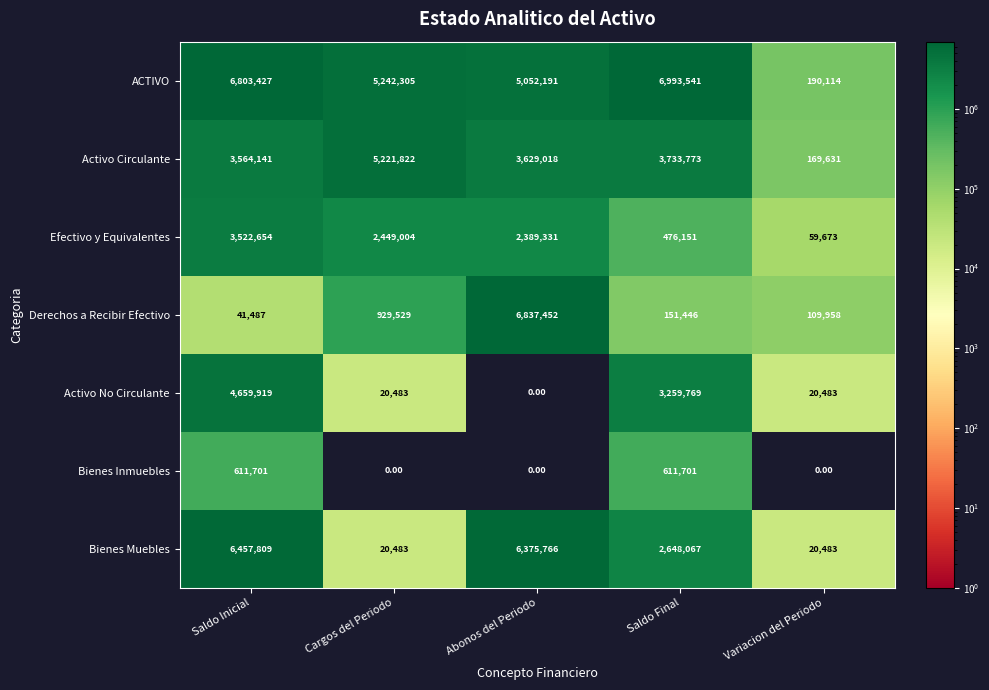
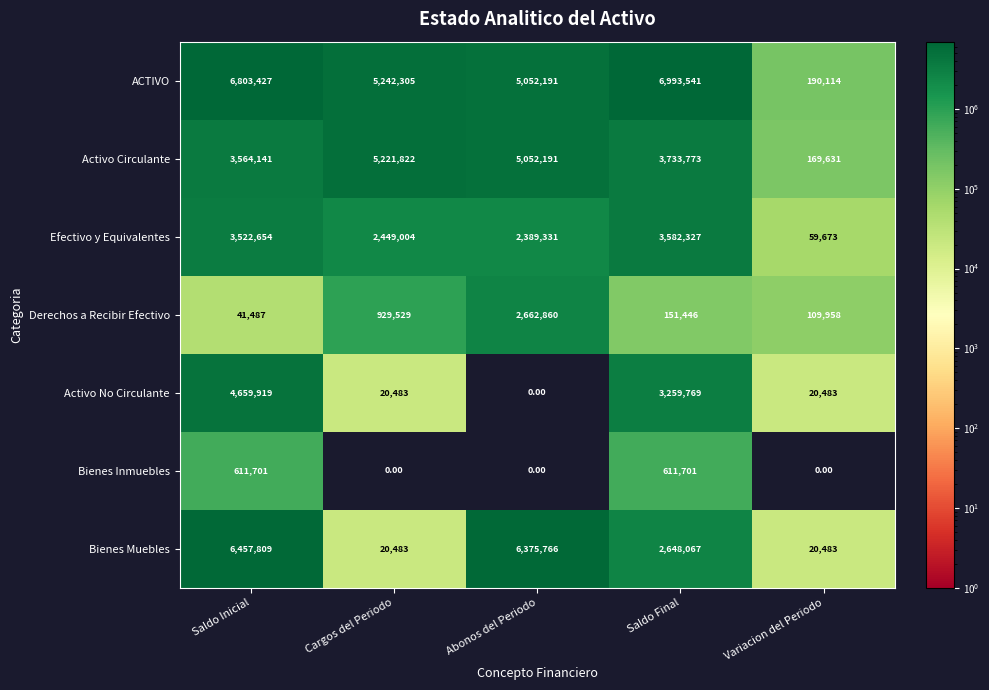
Activo Circulante, Abonos del Periodo: 3,629,018 -> 5,052,191
Efectivo y Equivalentes, Saldo Final: 476,151 -> 3,582,327
Derechos a Recibir Efectivo, Abonos del Periodo: 6,837,452 -> 2,662,860
